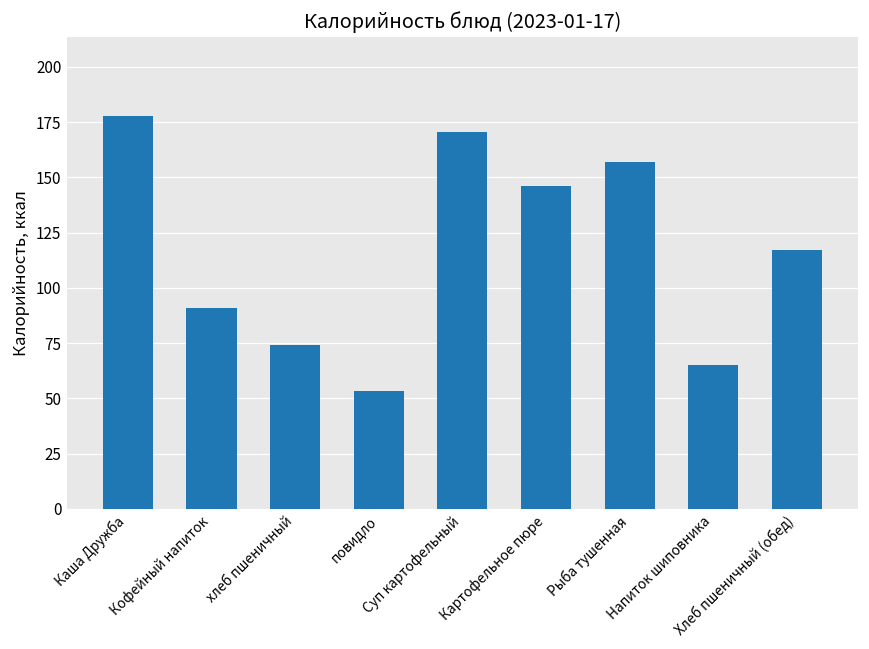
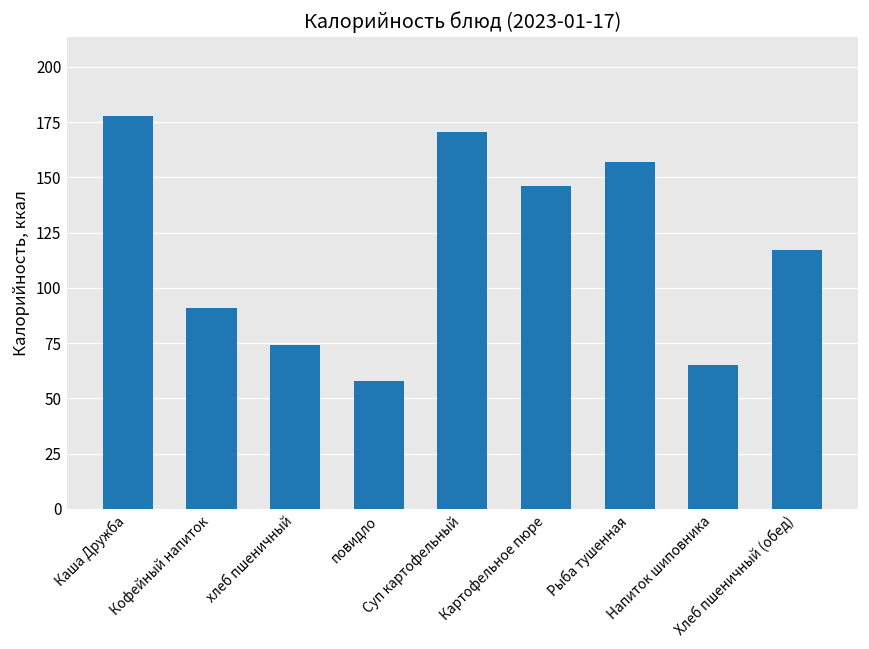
повидло: 53 -> 58
